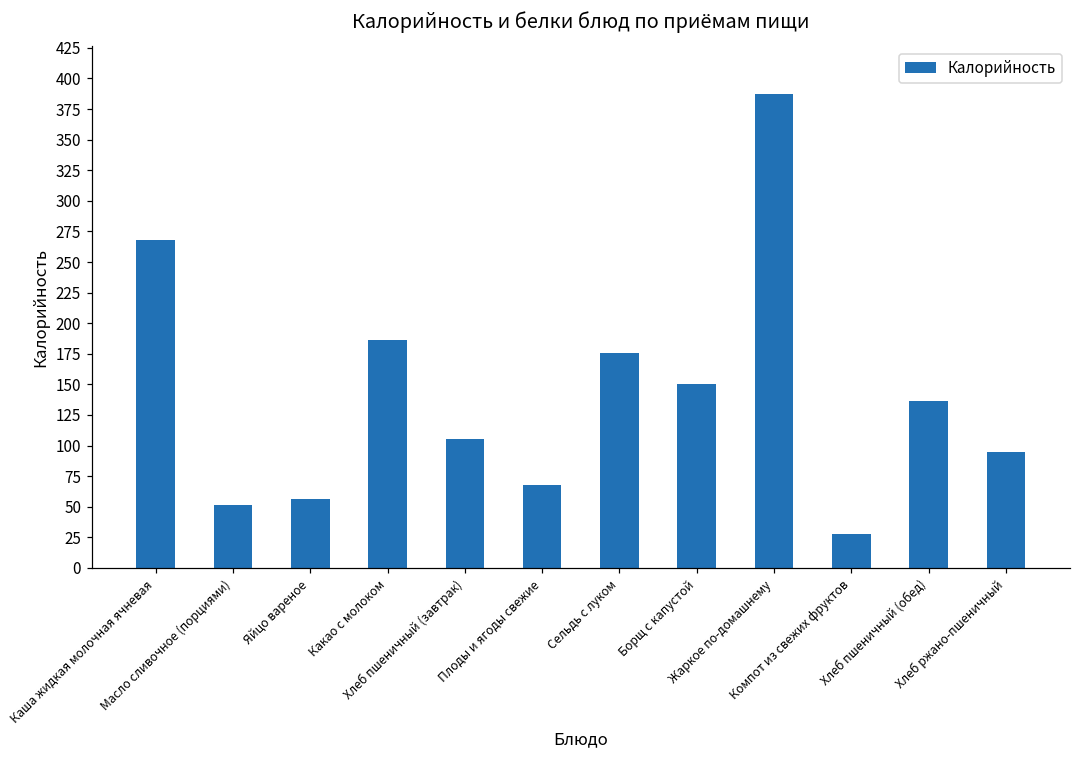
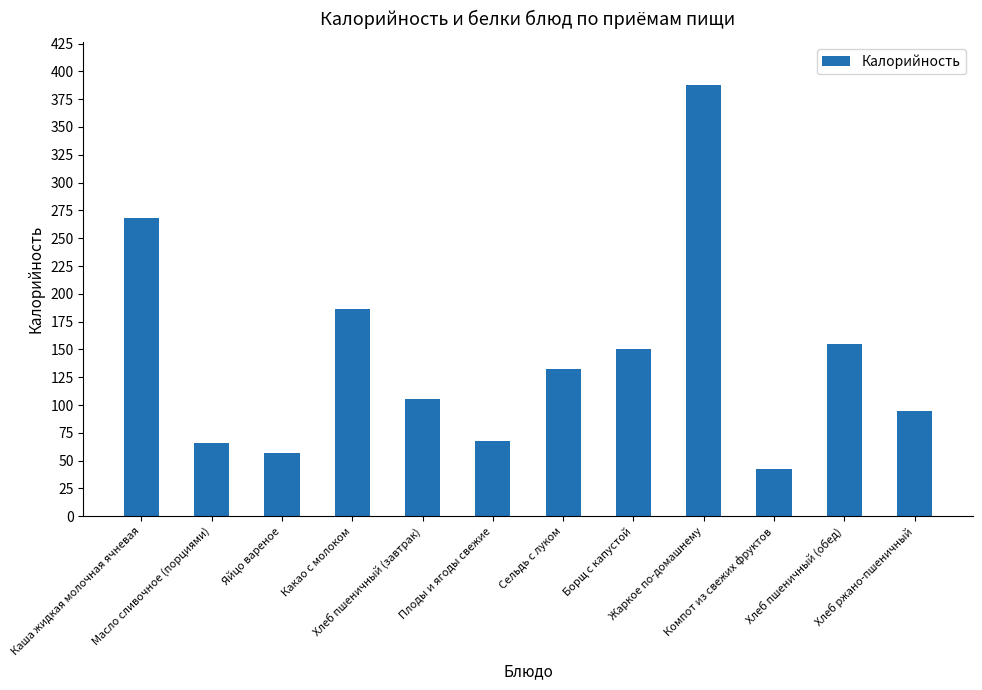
Масло сливочное (порциями): 52 -> 66
Сельдь с луком: 176 -> 133
Компот из свежих фруктов: 28 -> 43
Хлеб пшеничный (обед): 136 -> 155
